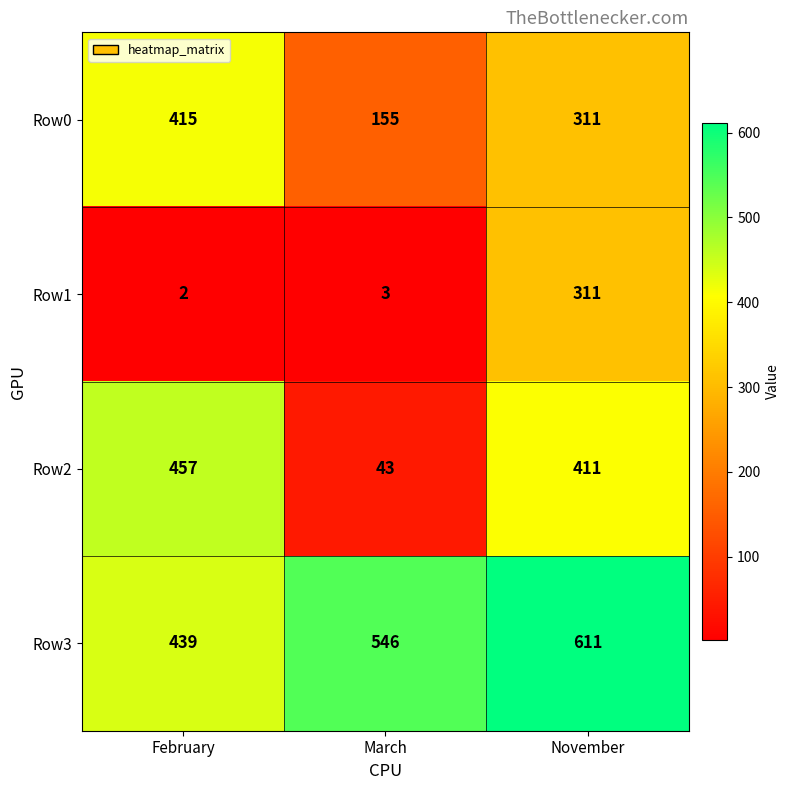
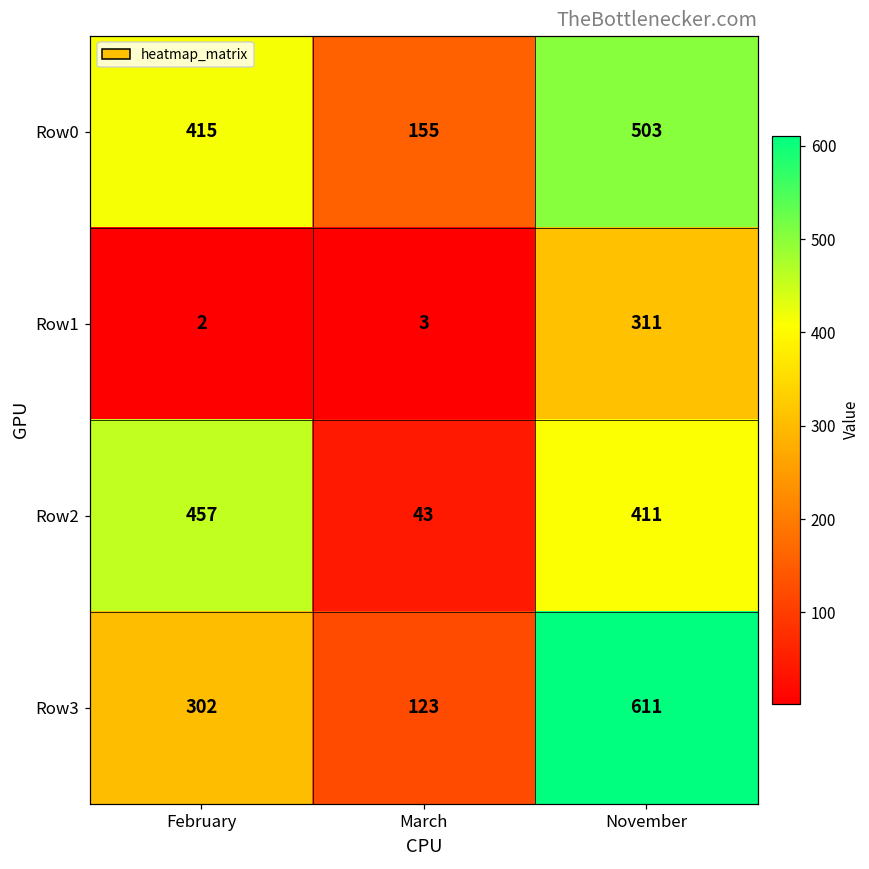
Row0, November: 311 -> 503
Row3, February: 439 -> 302
Row3, March: 546 -> 123
